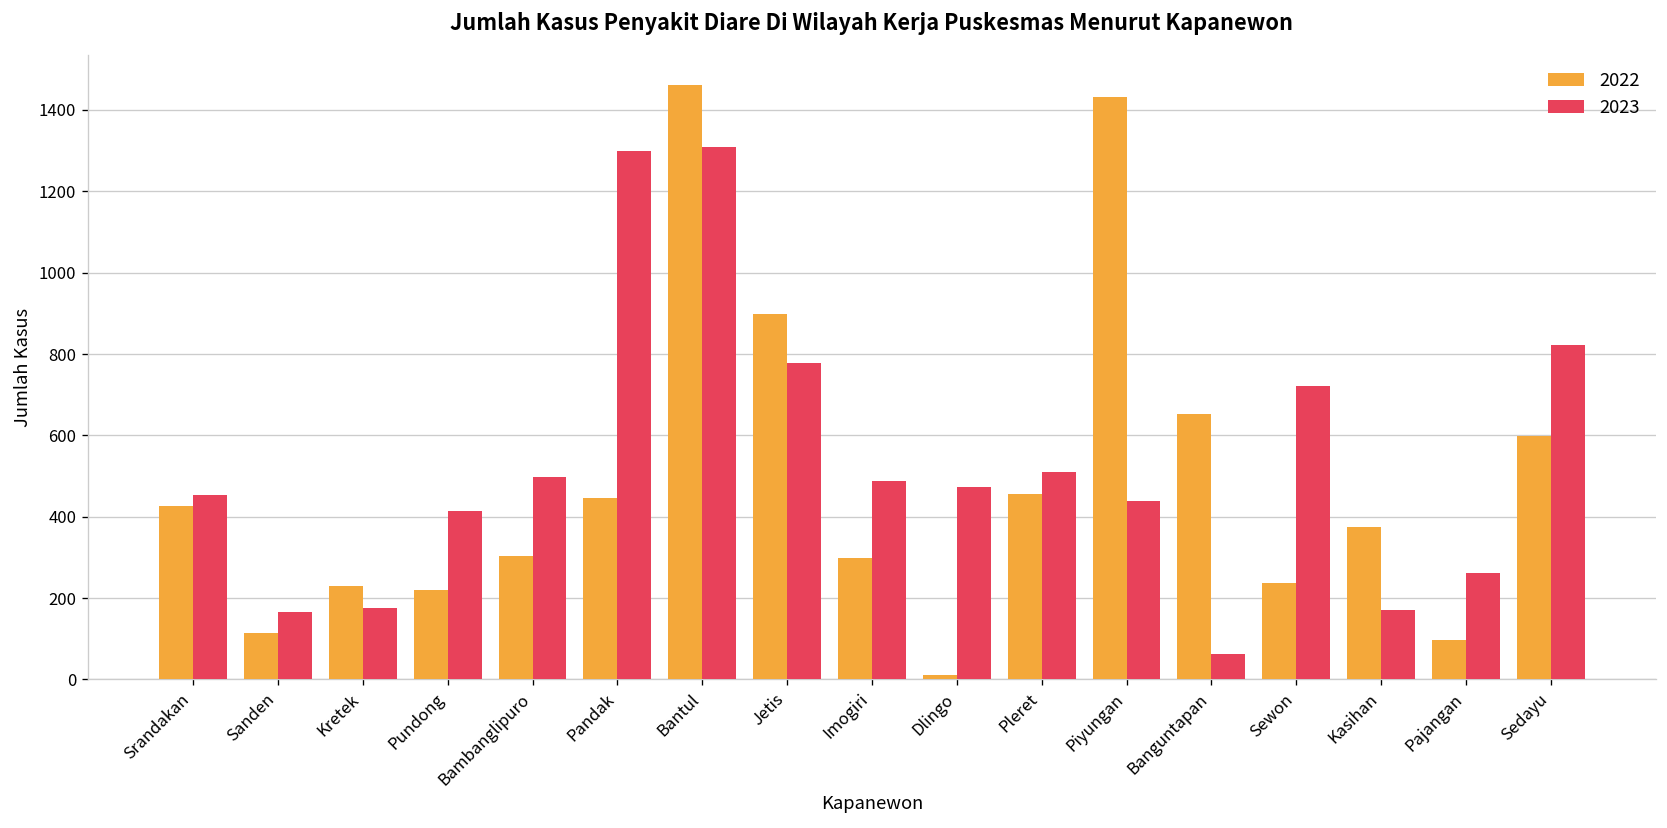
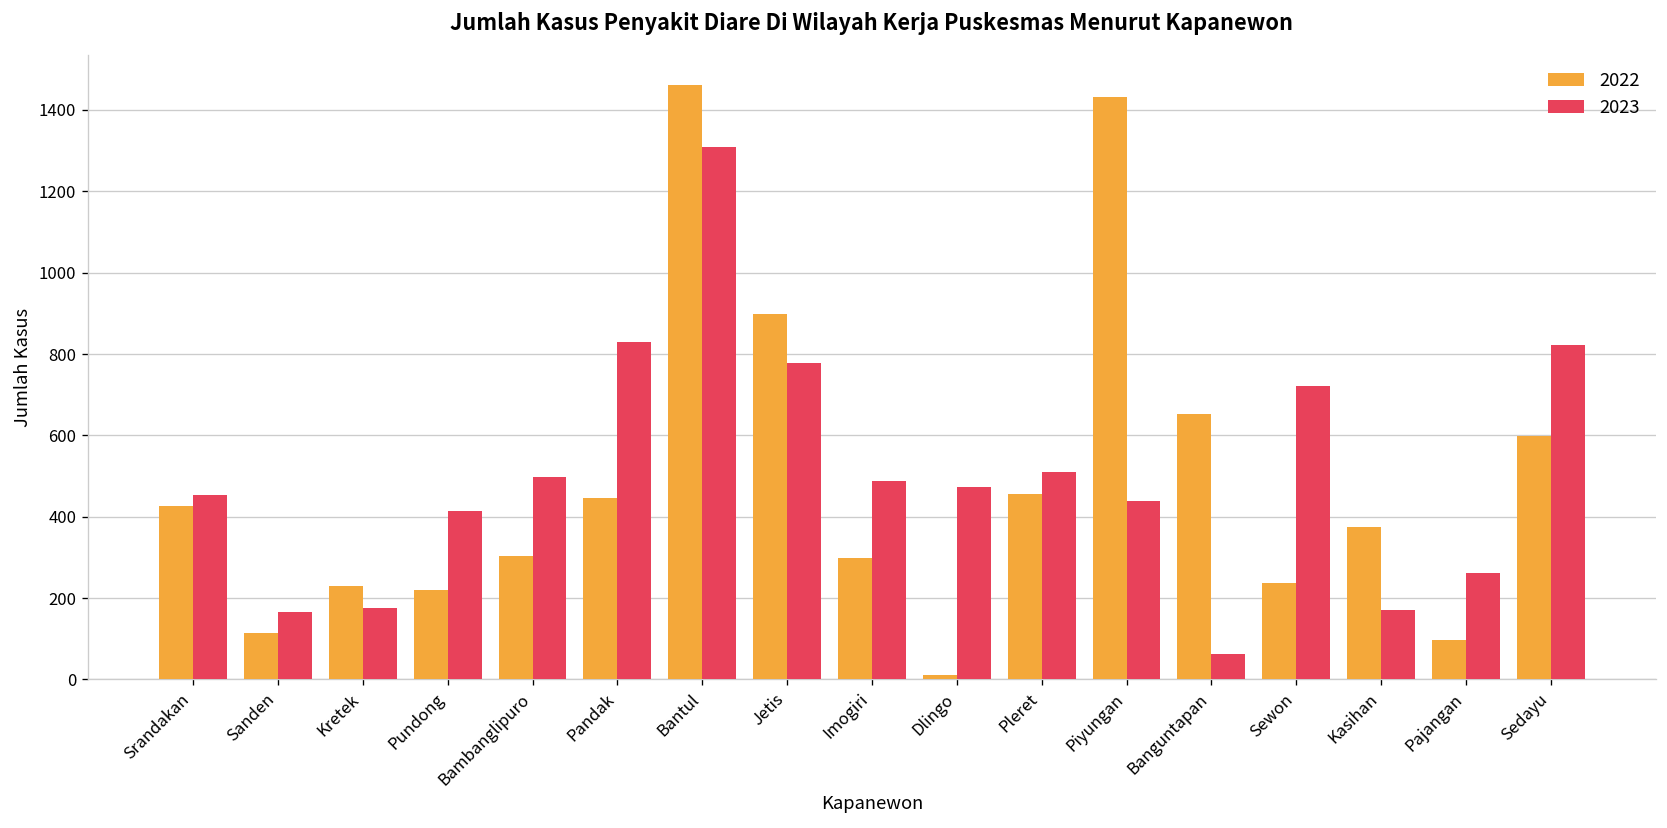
2023, Pandak: 1300 -> 830
